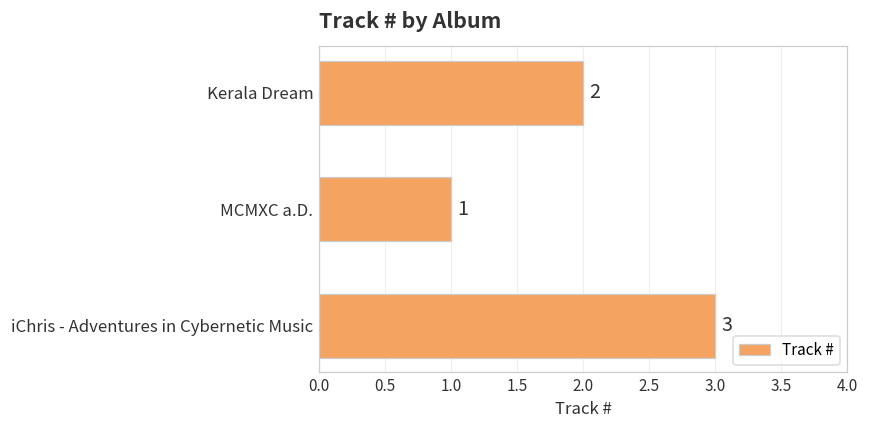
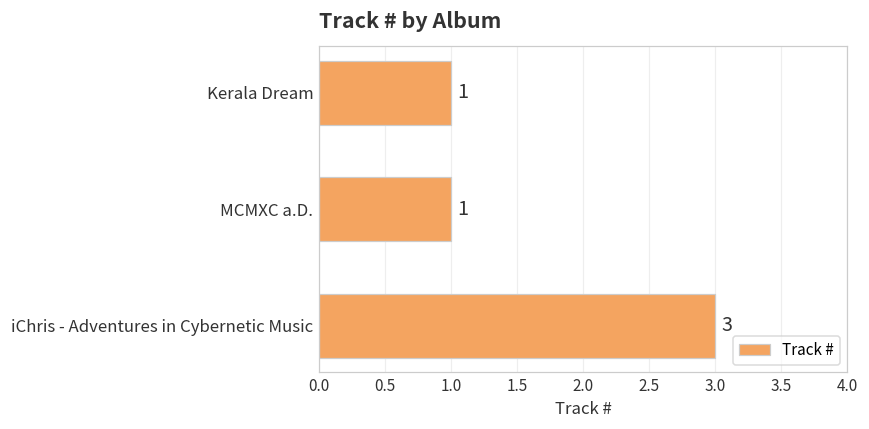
Kerala Dream: 2 -> 1
